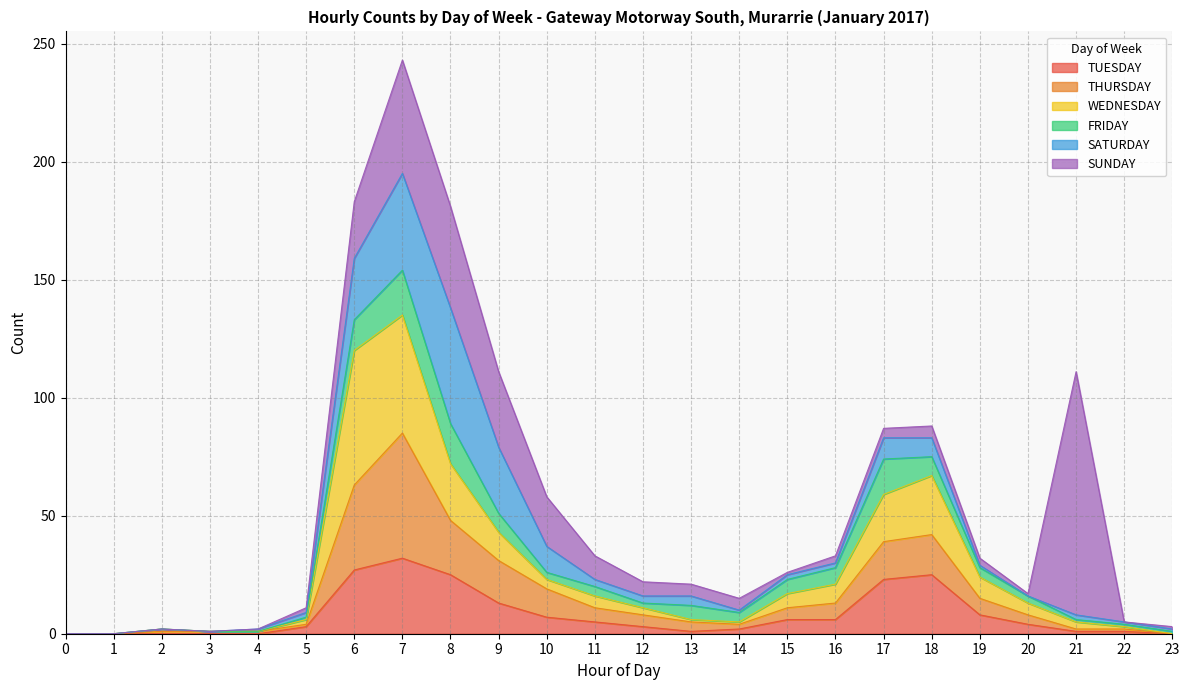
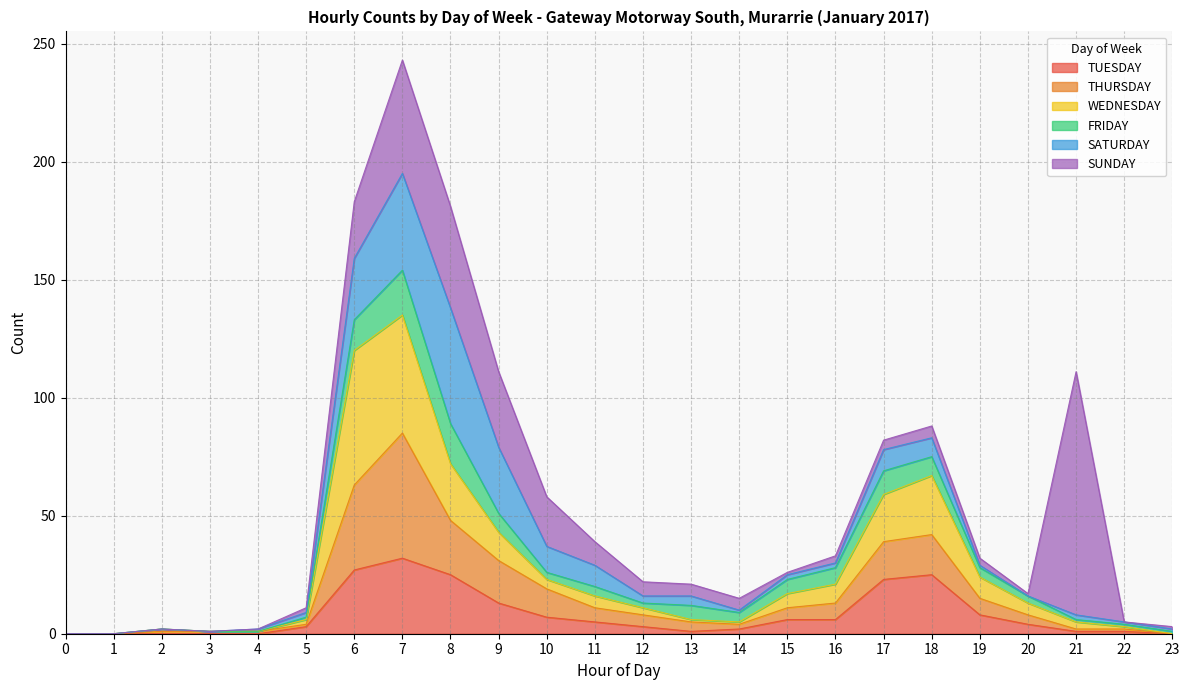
SATURDAY, 11: 3 -> 9
FRIDAY, 17: 15 -> 10
